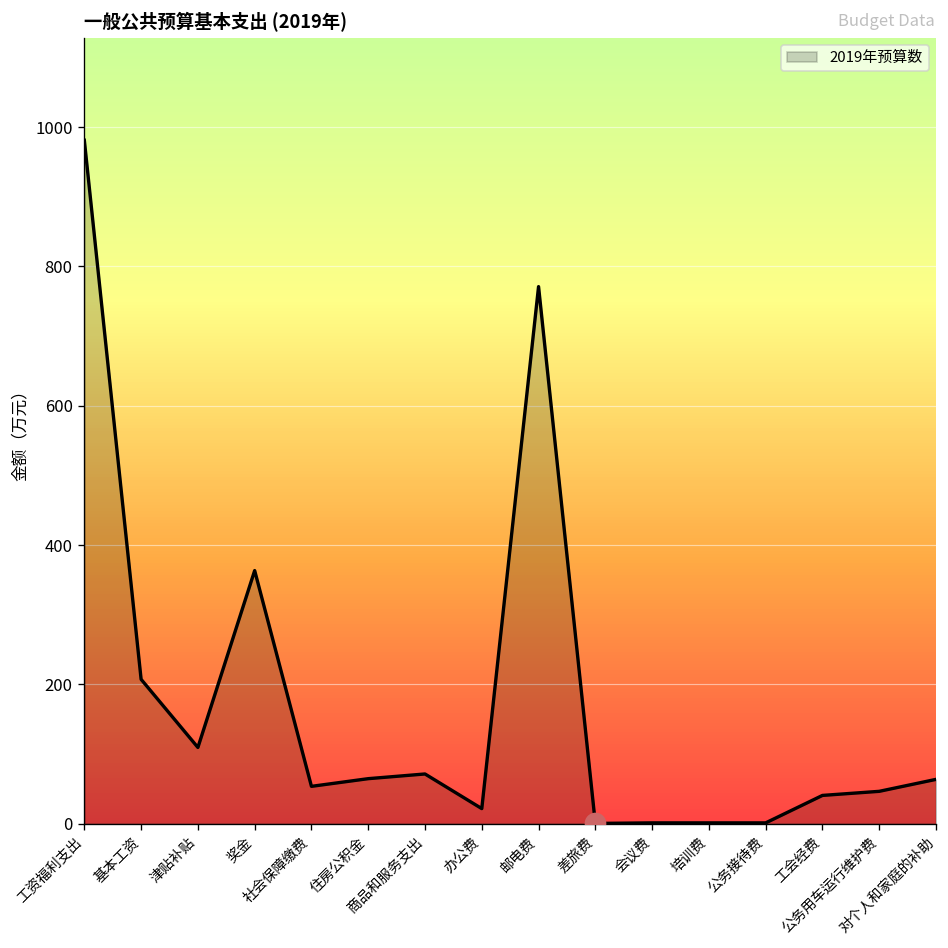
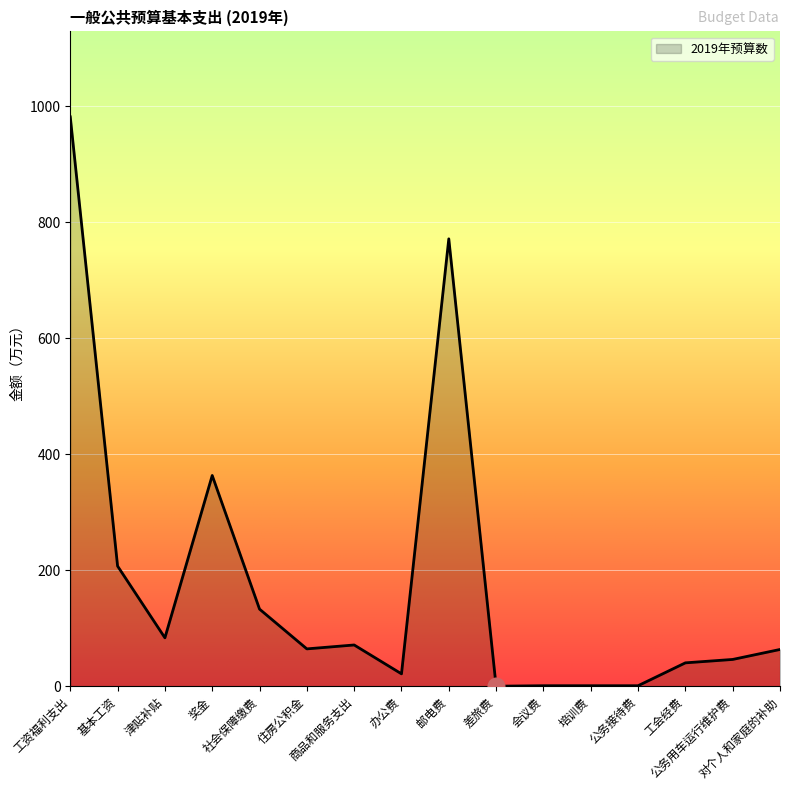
2019年预算数, 津贴补贴: 110 -> 80
2019年预算数, 社会保障缴费: 50 -> 130
